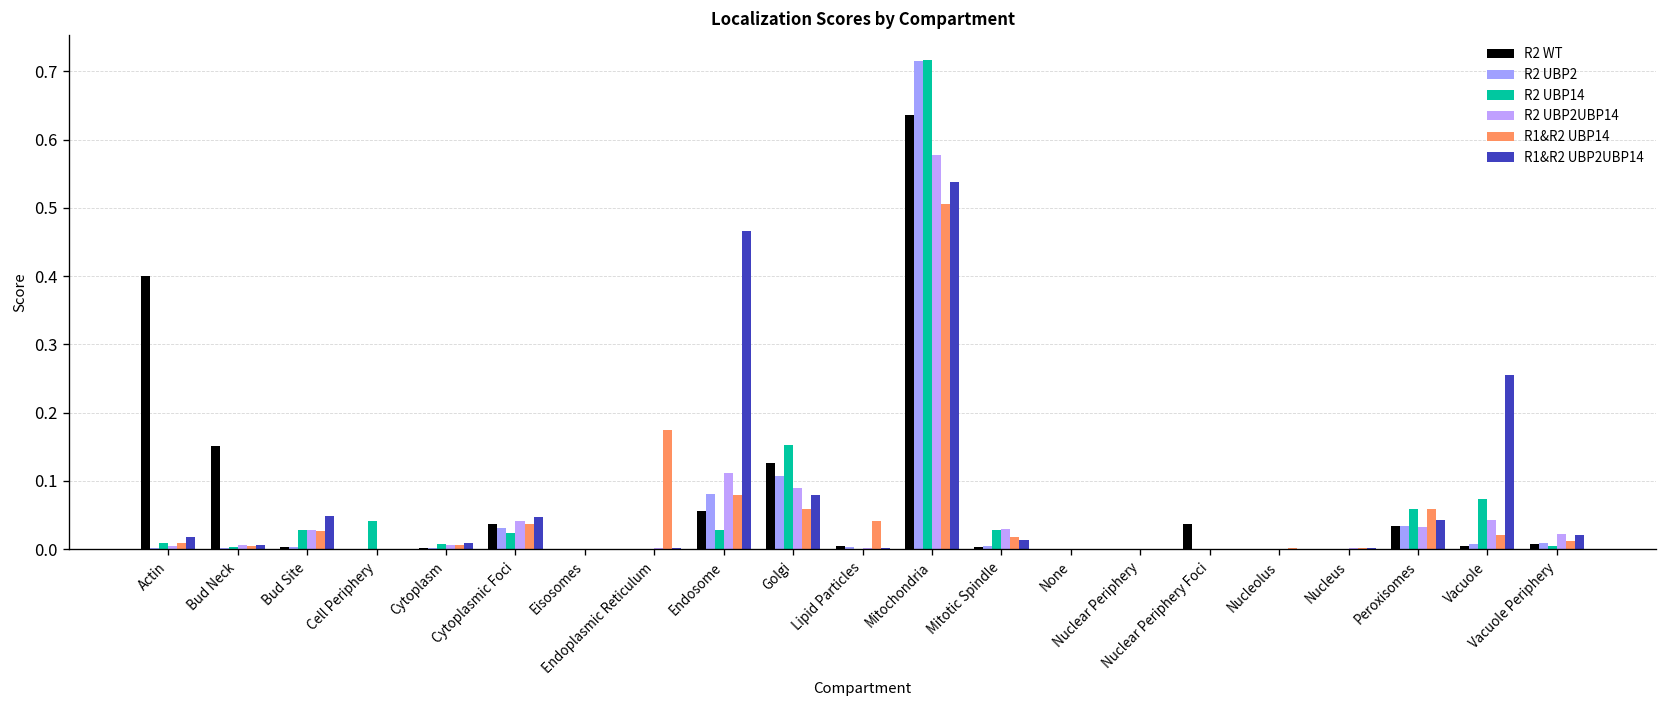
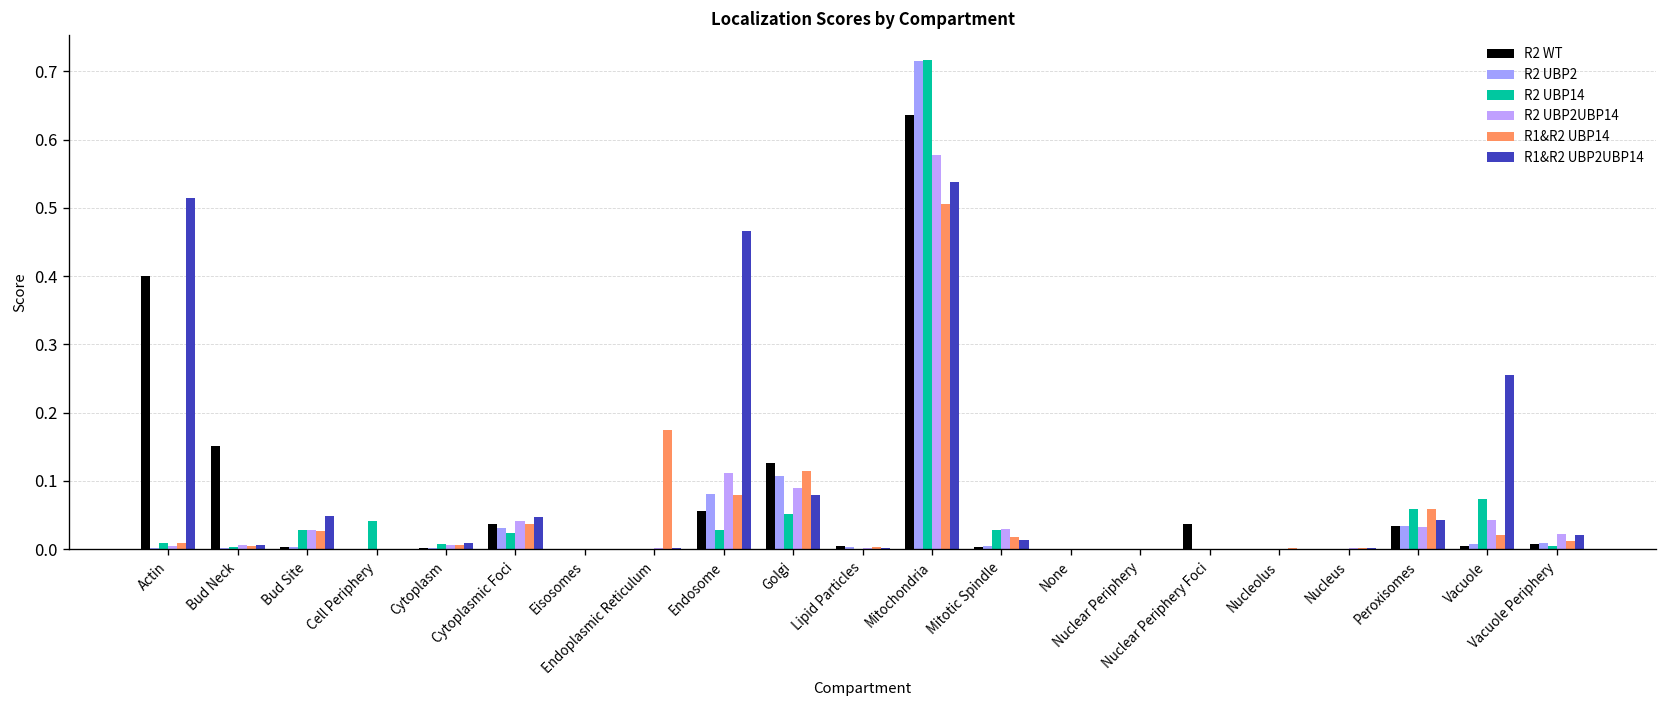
R1&R2 UBP2UBP14, Actin: 0.02 -> 0.51
R2 UBP14, Golgi: 0.15 -> 0.05
R1&R2 UBP14, Golgi: 0.06 -> 0.11
R1&R2 UBP14, Lipid Particles: 0.04 -> 0.00
